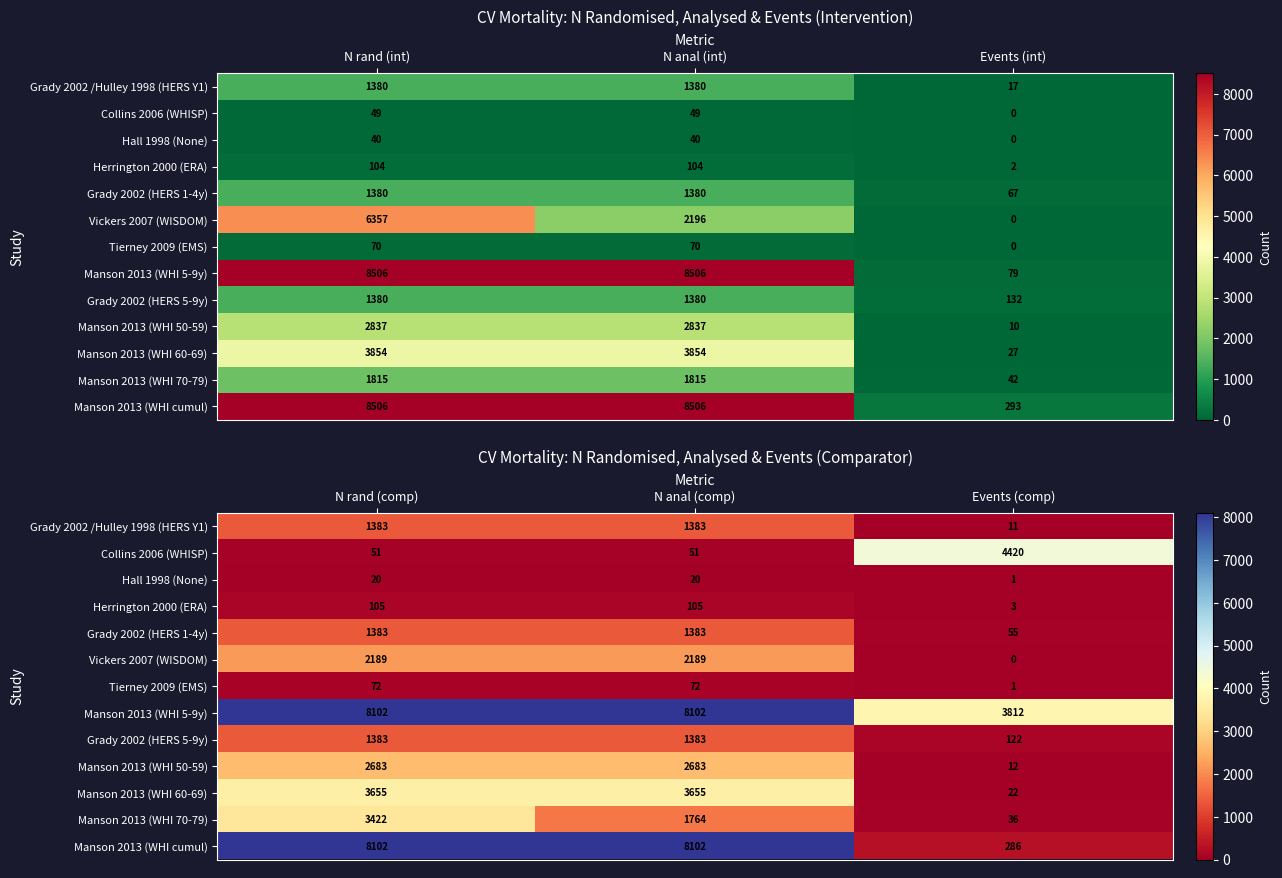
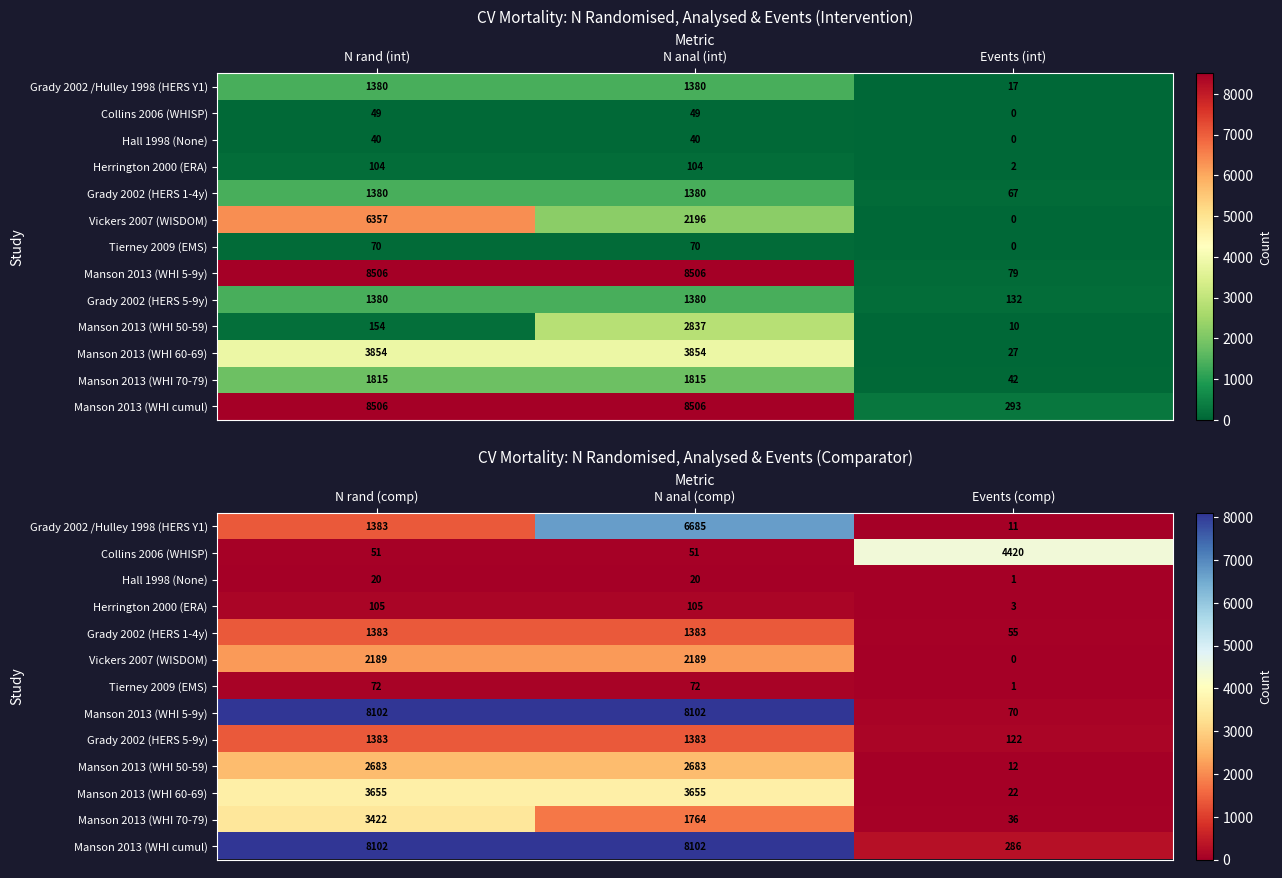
CV Mortality: N Randomised, Analysed & Events (Intervention), Manson 2013 (WHI 50-59), N rand (int): 2837 -> 154
CV Mortality: N Randomised, Analysed & Events (Comparator), Grady 2002 /Hulley 1998 (HERS Y1), N anal (comp): 1383 -> 6685
CV Mortality: N Randomised, Analysed & Events (Comparator), Manson 2013 (WHI 5-9y), Events (comp): 3812 -> 70
